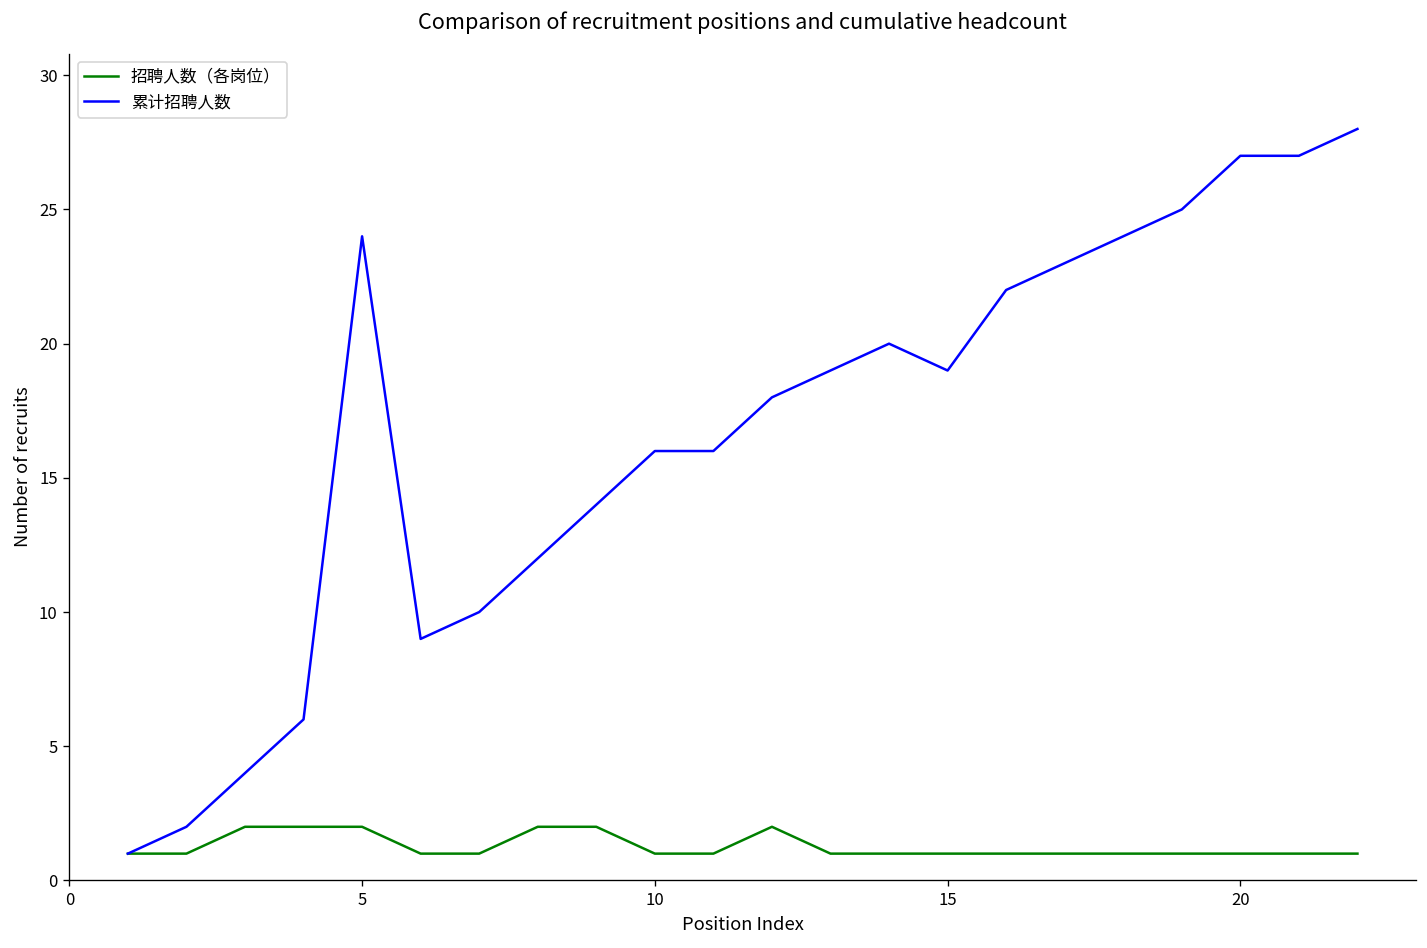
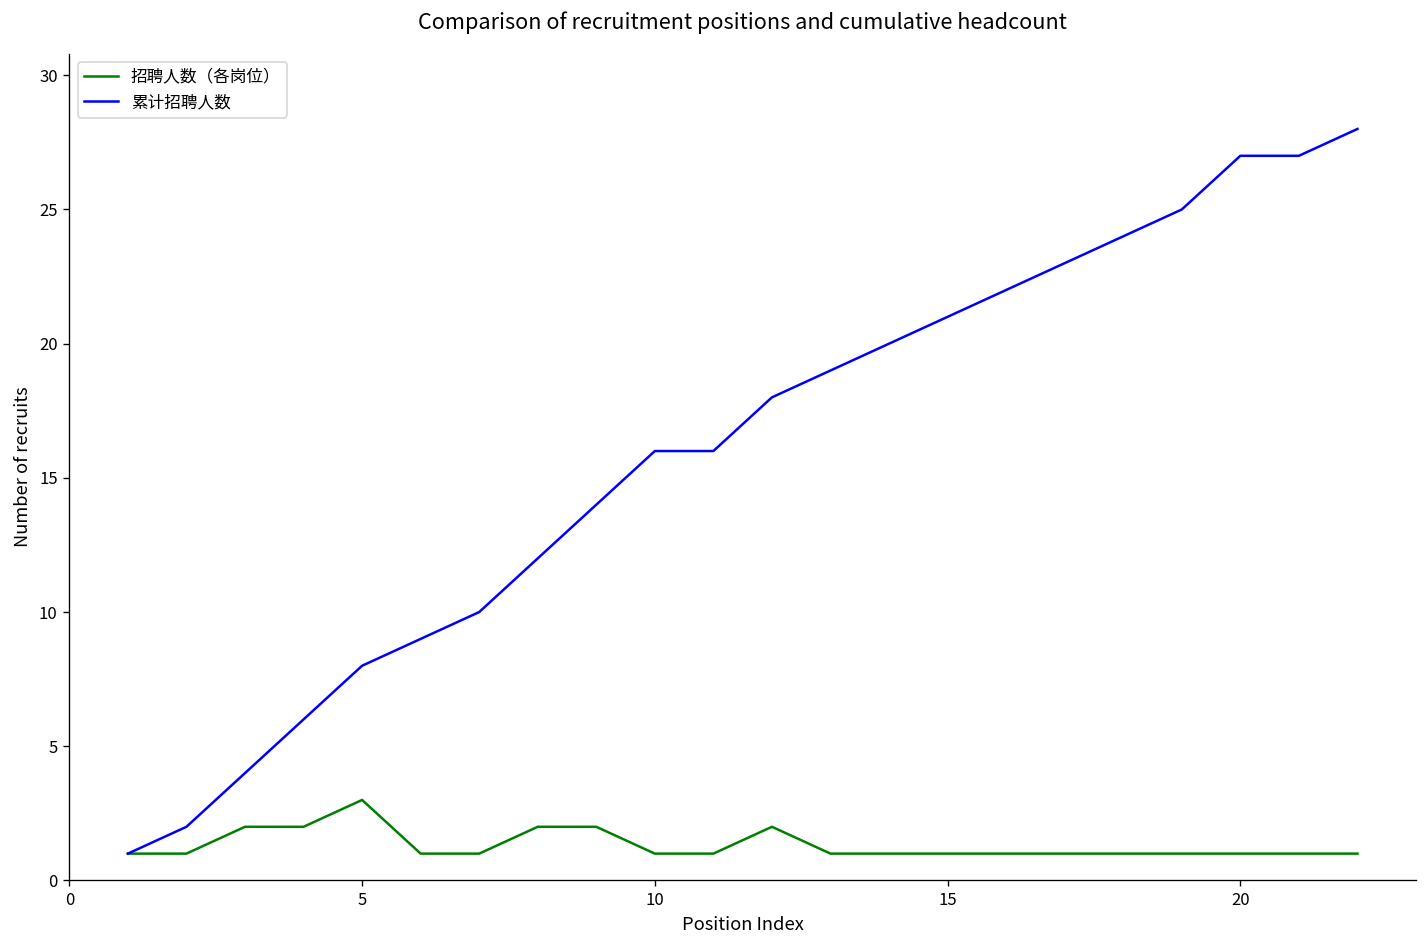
招聘人数（各岗位）, 5: 2 -> 3
累计招聘人数, 5: 24 -> 8
累计招聘人数, 15: 19 -> 21
